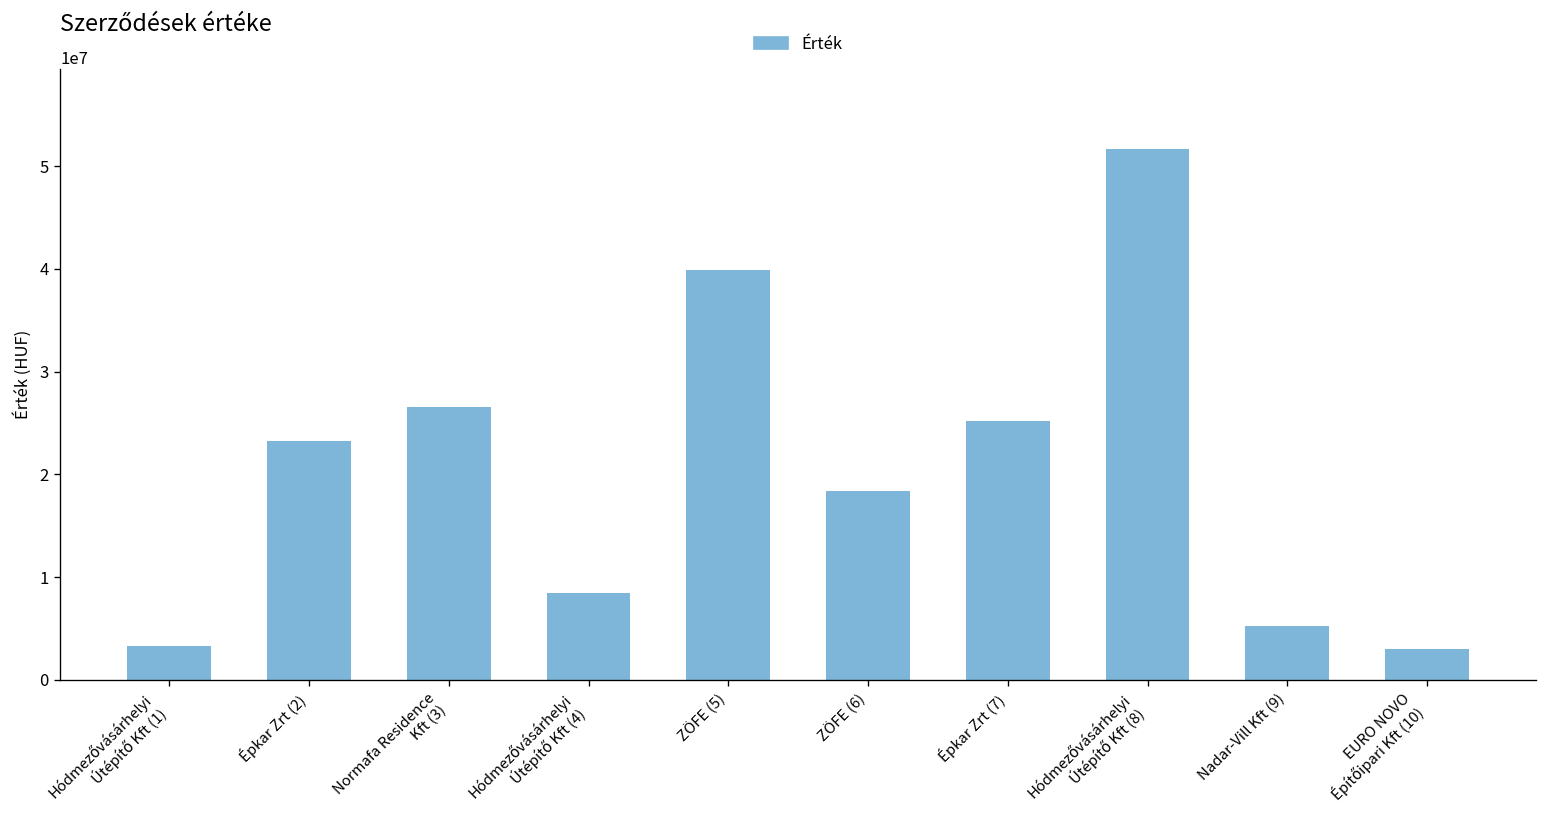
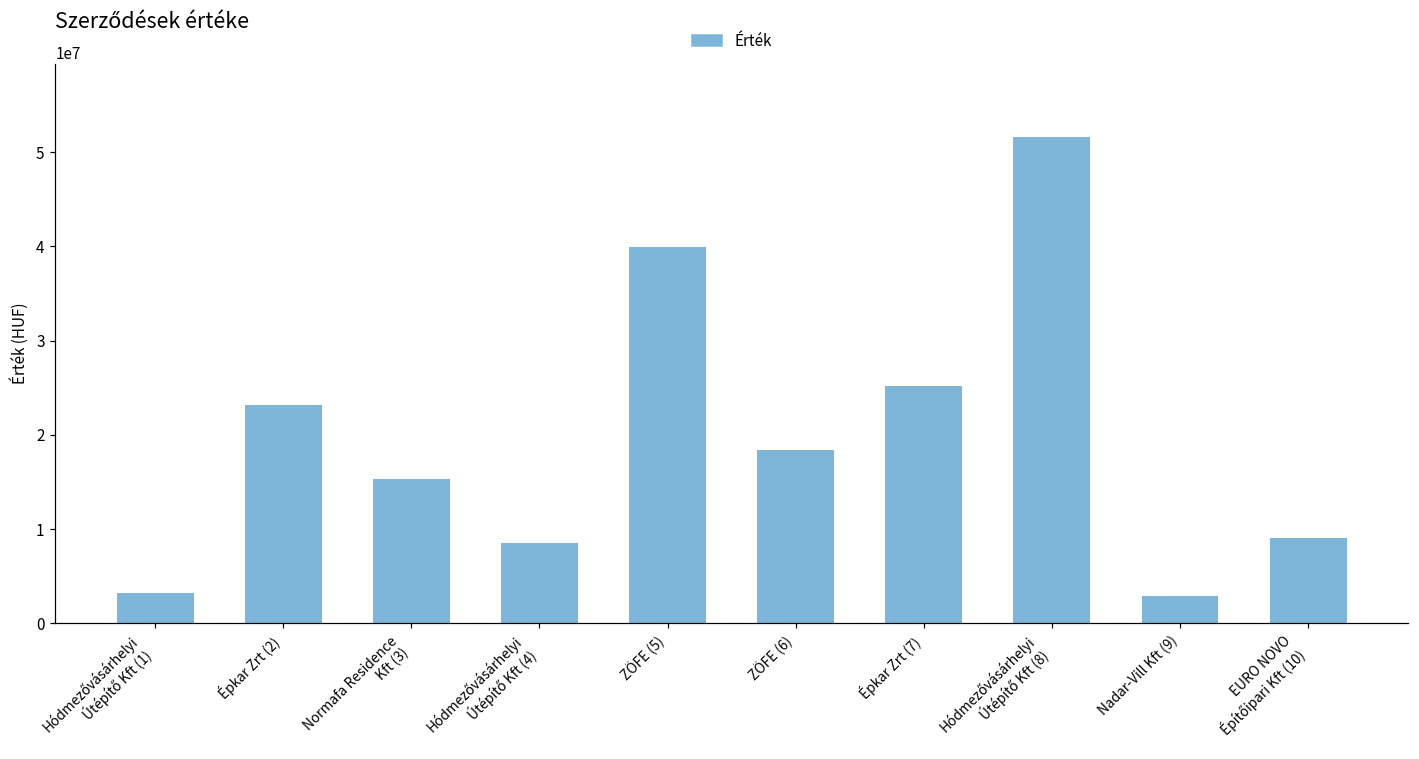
Normafa Residence Kft (3): 27000000 -> 15000000
Nadar-Vill Kft (9): 5000000 -> 3000000
EURO NOVO Építőipari Kft (10): 3000000 -> 9000000
